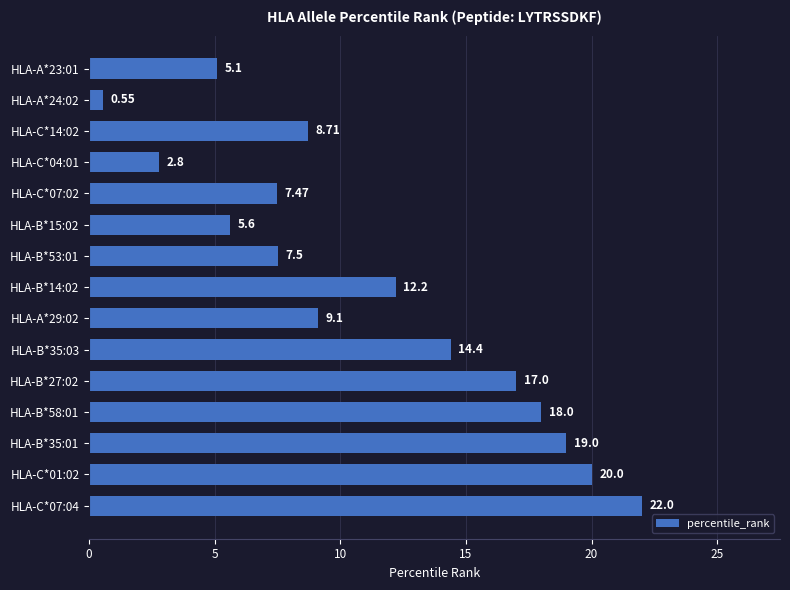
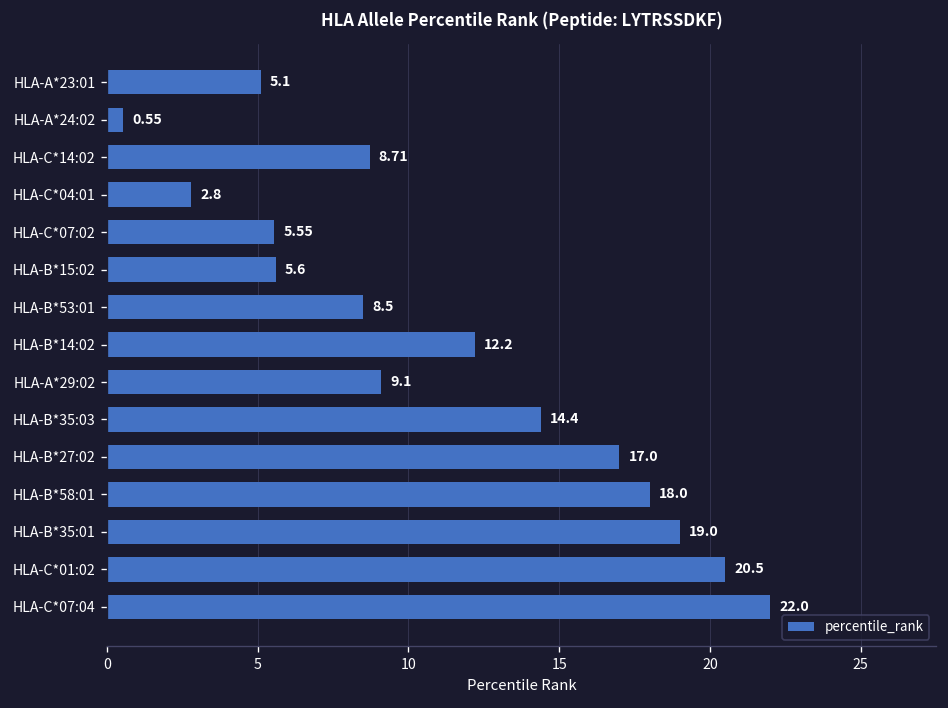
HLA-C*07:02: 7.47 -> 5.55
HLA-B*53:01: 7.5 -> 8.5
HLA-C*01:02: 20.0 -> 20.5
